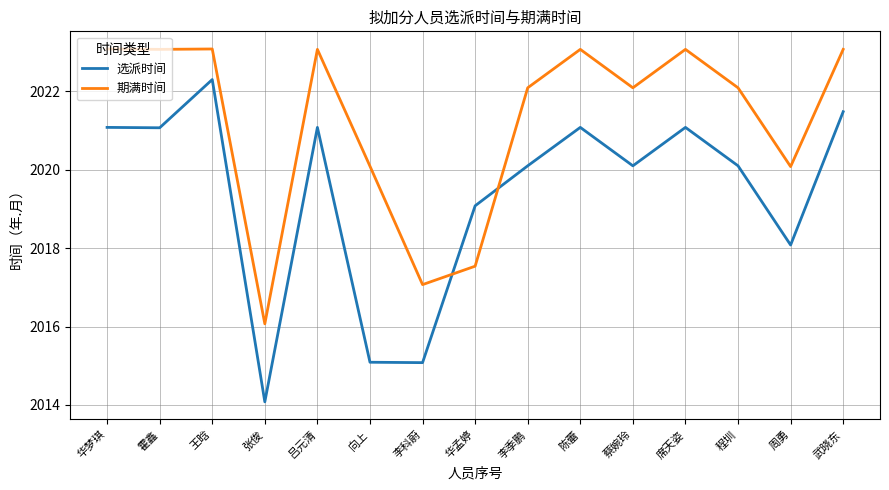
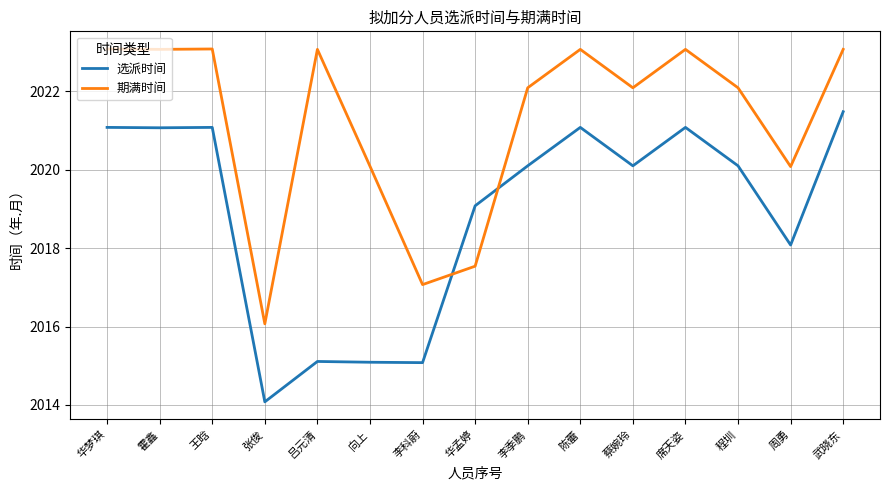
选派时间, 王晗: 2022.3 -> 2021.1
选派时间, 吕元清: 2021.1 -> 2015.1
